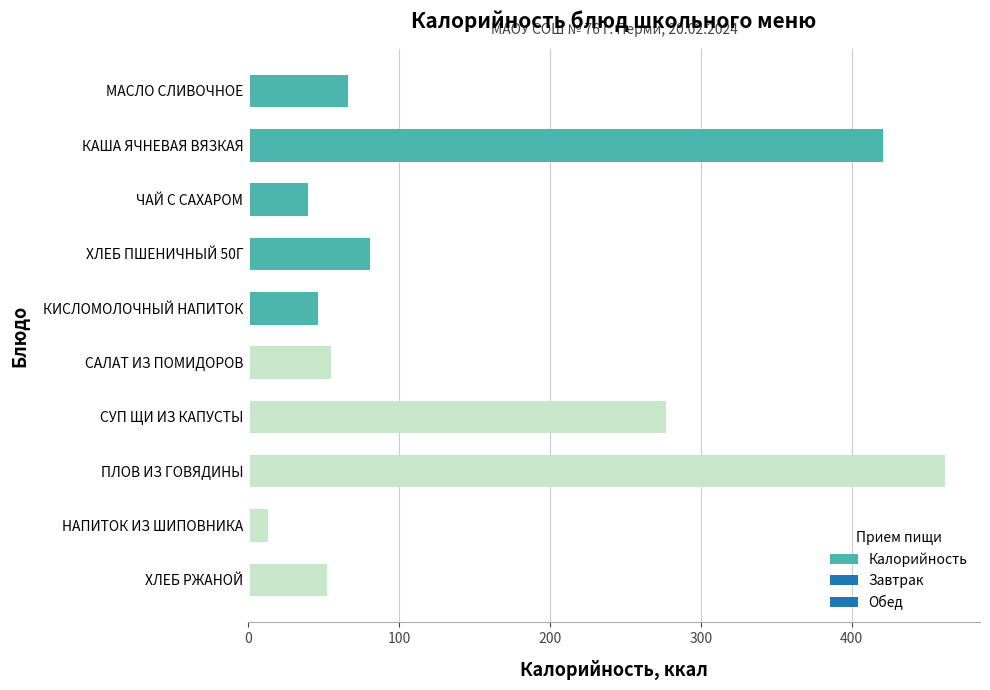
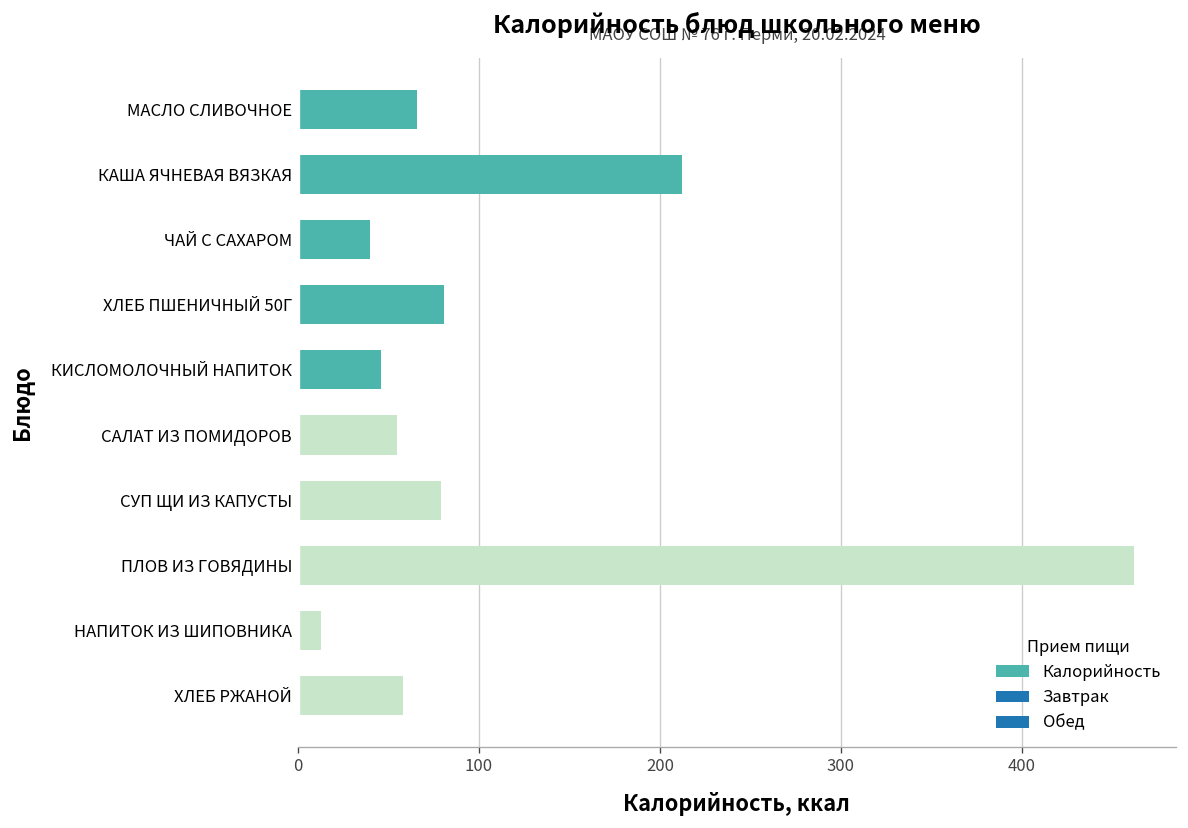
КАША ЯЧНЕВАЯ ВЯЗКАЯ: 421 -> 212
СУП ЩИ ИЗ КАПУСТЫ: 277 -> 79
ХЛЕБ РЖАНОЙ: 52 -> 58
